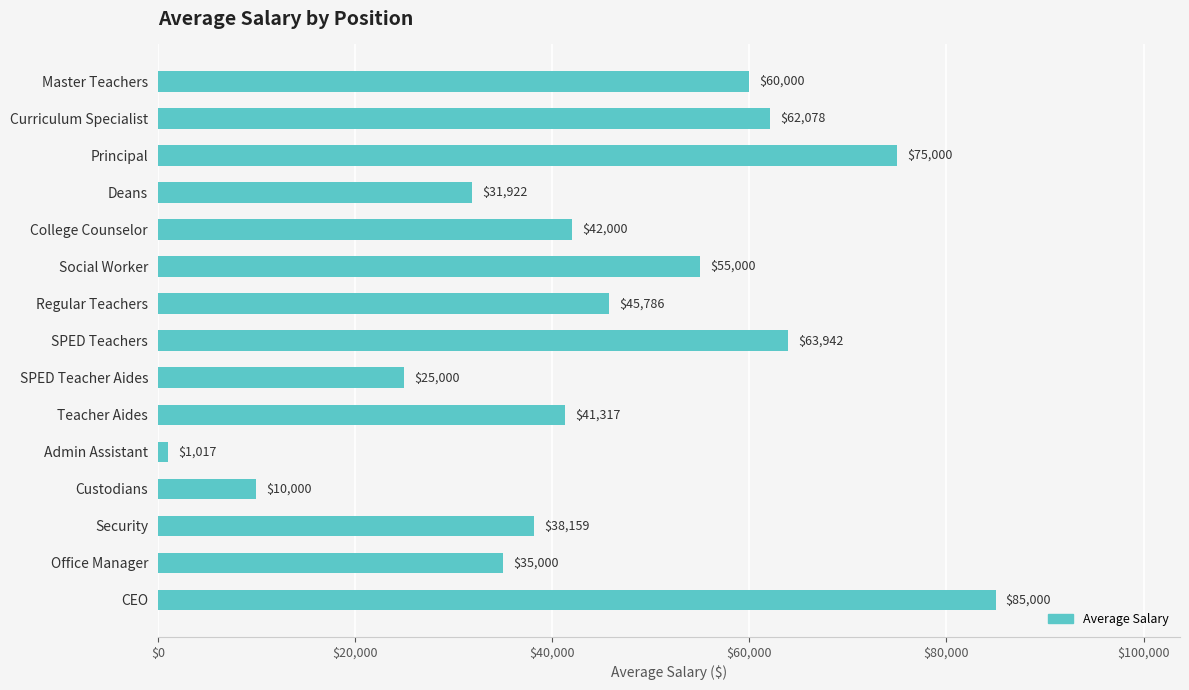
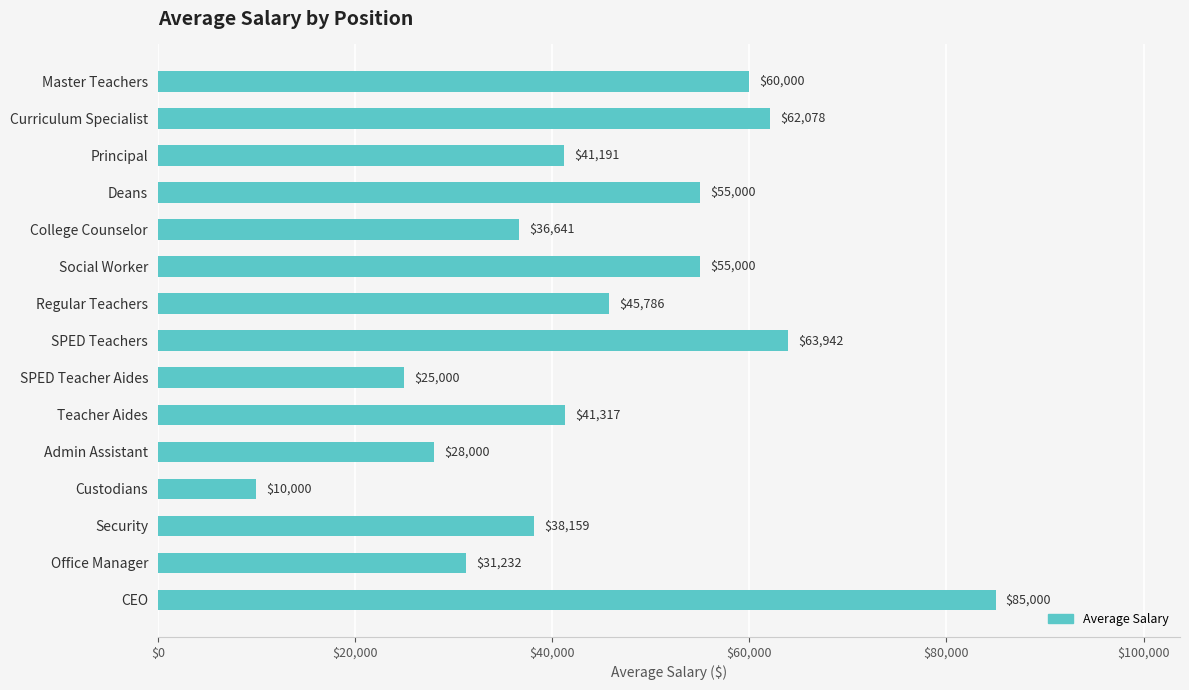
Principal: $75,000 -> $41,191
Deans: $31,922 -> $55,000
College Counselor: $42,000 -> $36,641
Admin Assistant: $1,017 -> $28,000
Office Manager: $35,000 -> $31,232
